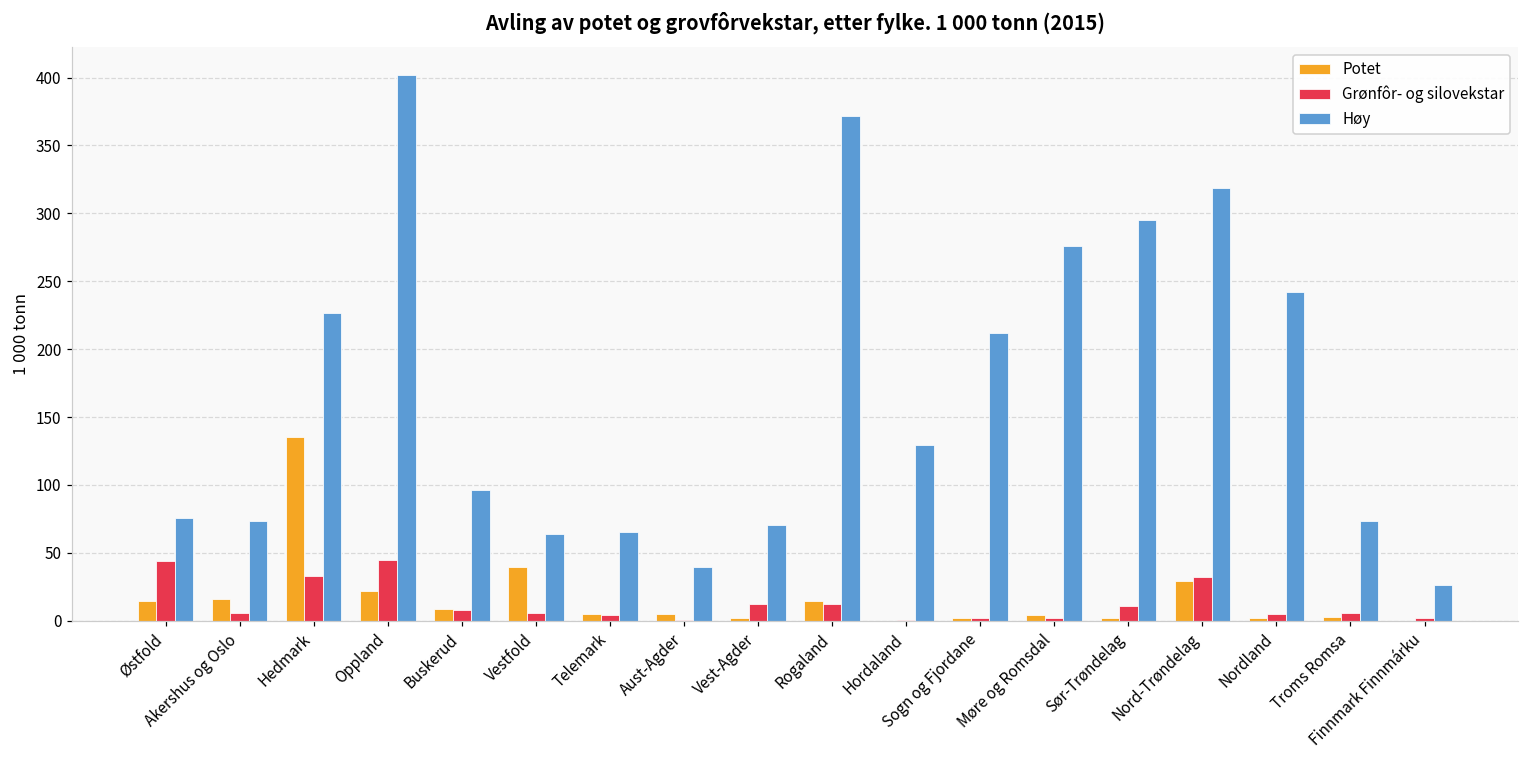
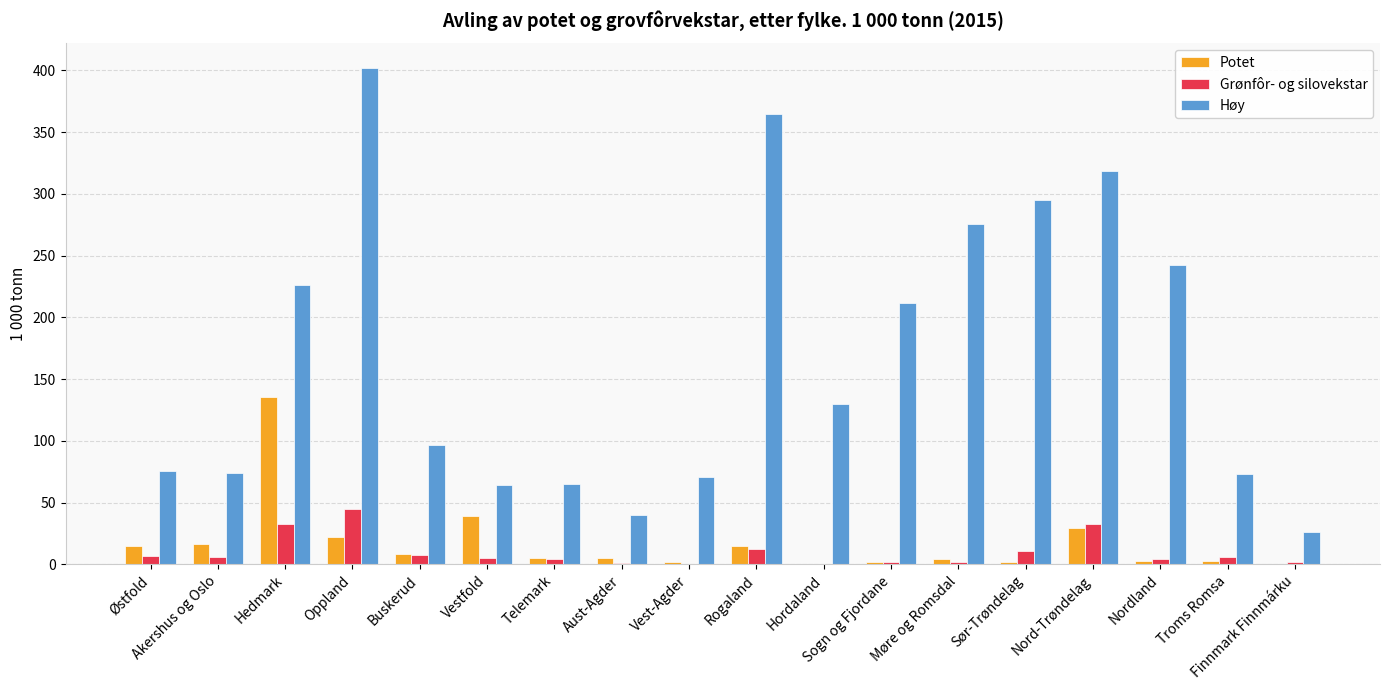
Grønfôr- og silovekstar, Østfold: 44 -> 7
Grønfôr- og silovekstar, Vest-Agder: 13 -> 1
Høy, Rogaland: 372 -> 365
